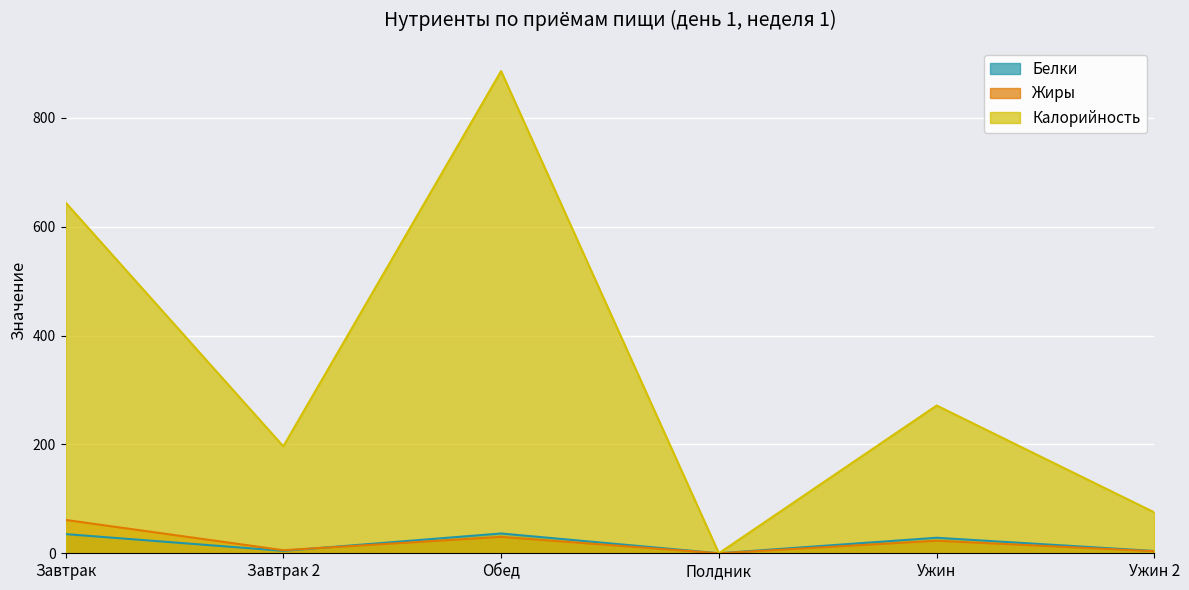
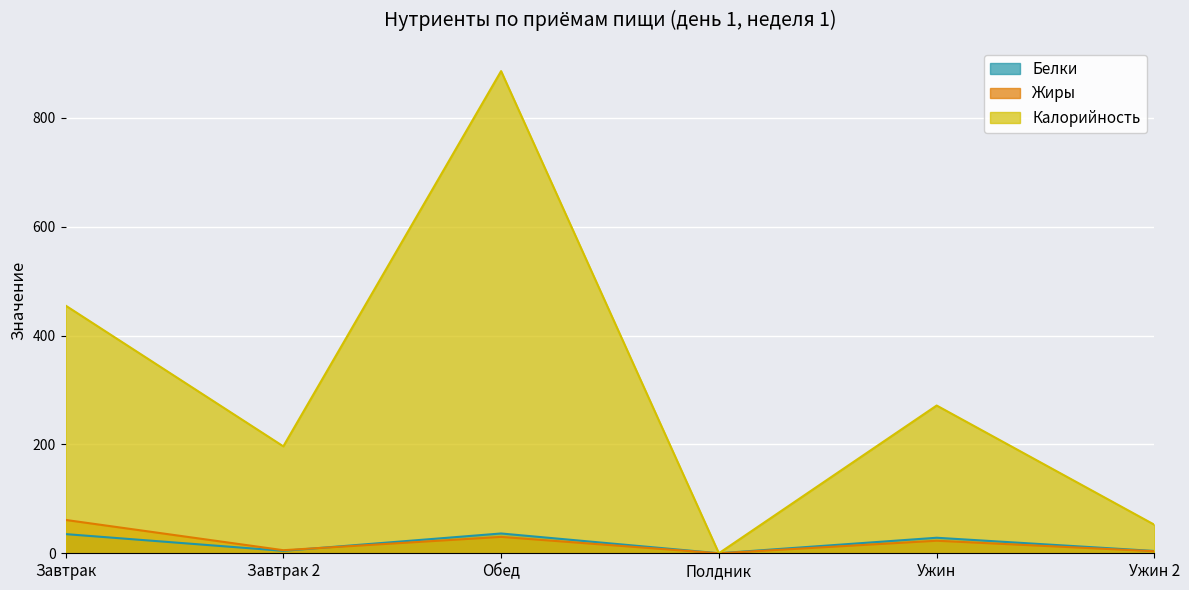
Калорийность, Завтрак: 640 -> 460
Калорийность, Ужин 2: 80 -> 50
